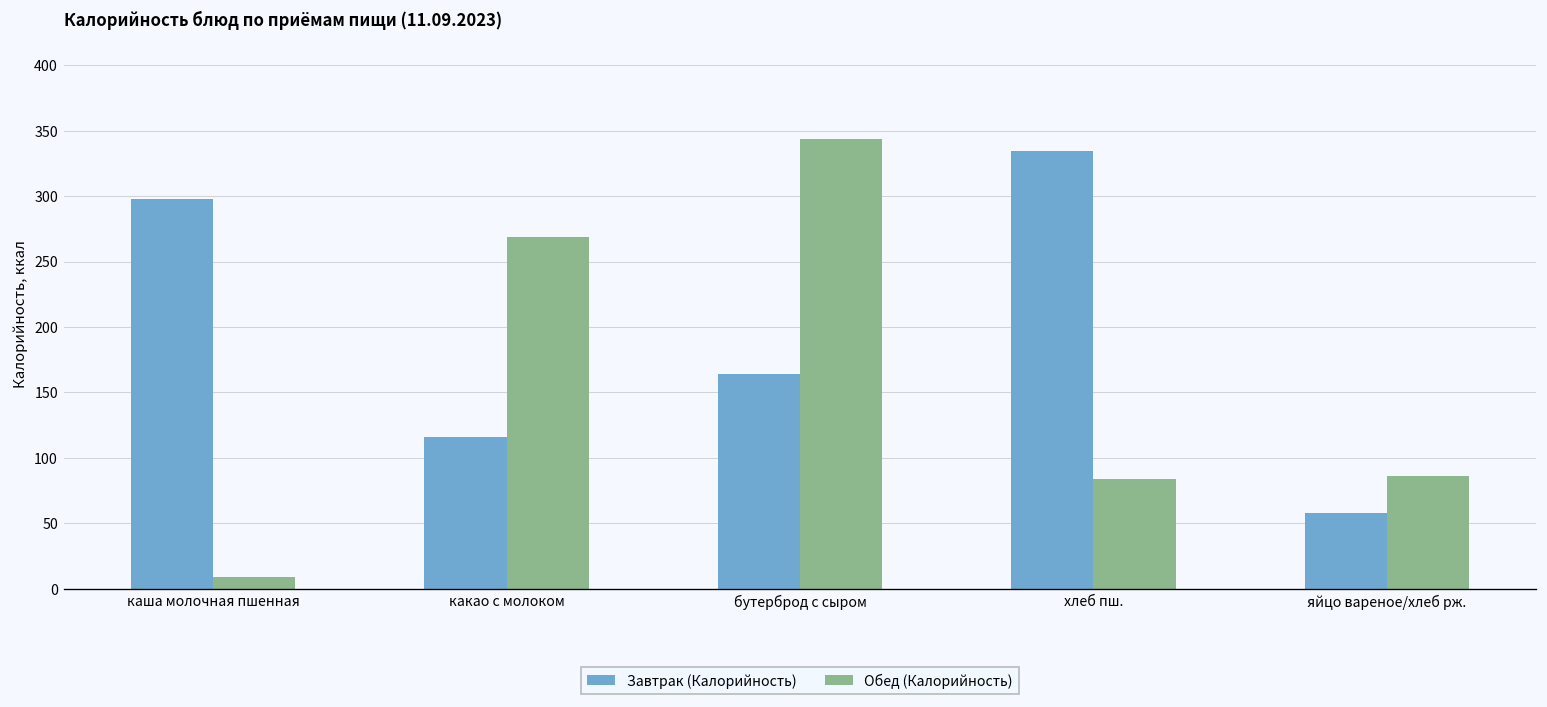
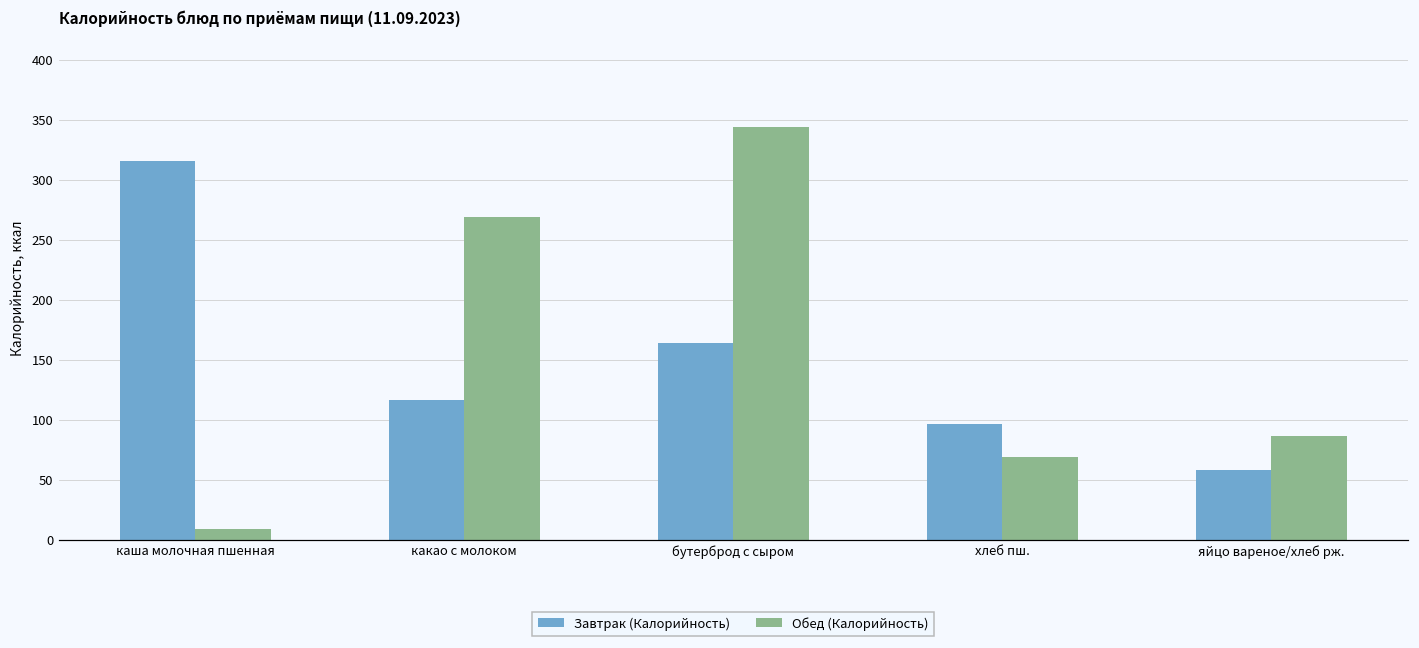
Завтрак (Калорийность), каша молочная пшенная: 298 -> 316
Завтрак (Калорийность), хлеб пш.: 335 -> 96
Обед (Калорийность), хлеб пш.: 84 -> 69
